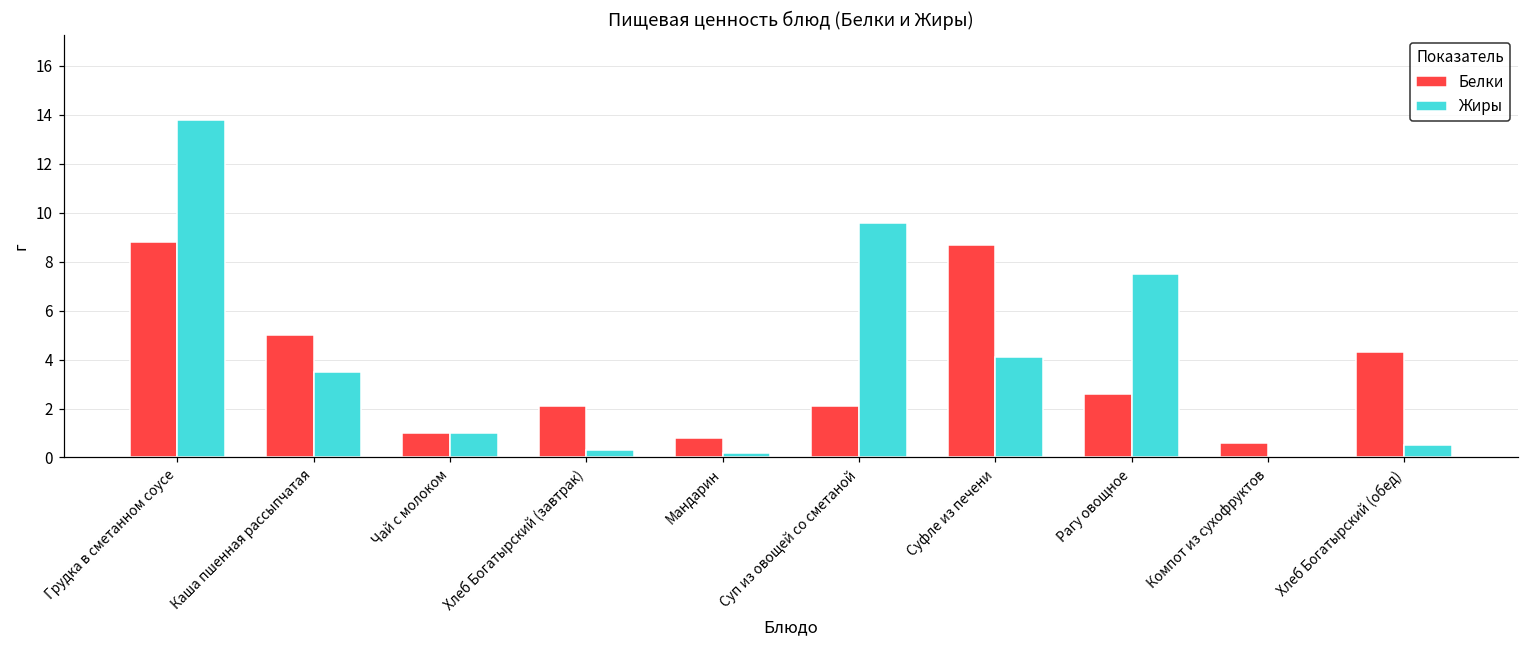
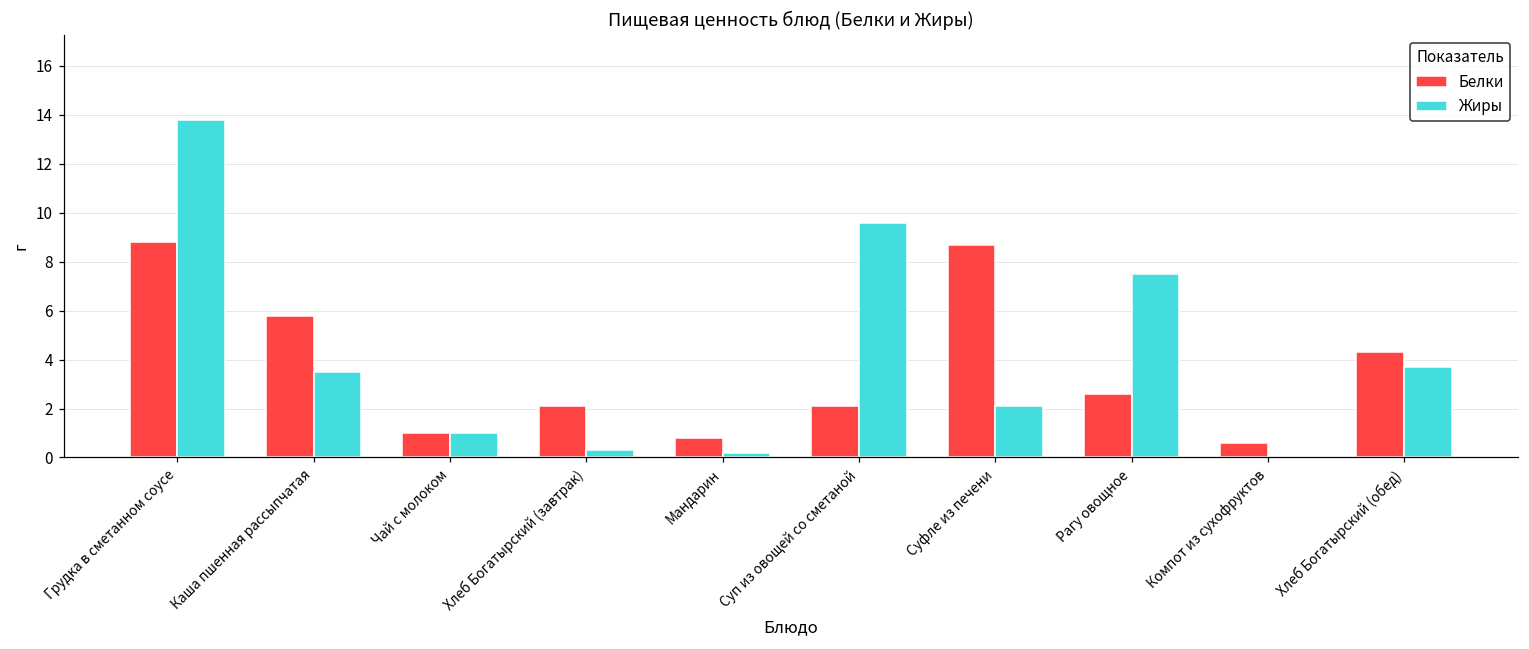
Белки, Каша пшенная рассыпчатая: 5.0 -> 5.8
Жиры, Суфле из печени: 4.1 -> 2.1
Жиры, Хлеб Богатырский (обед): 0.5 -> 3.7
